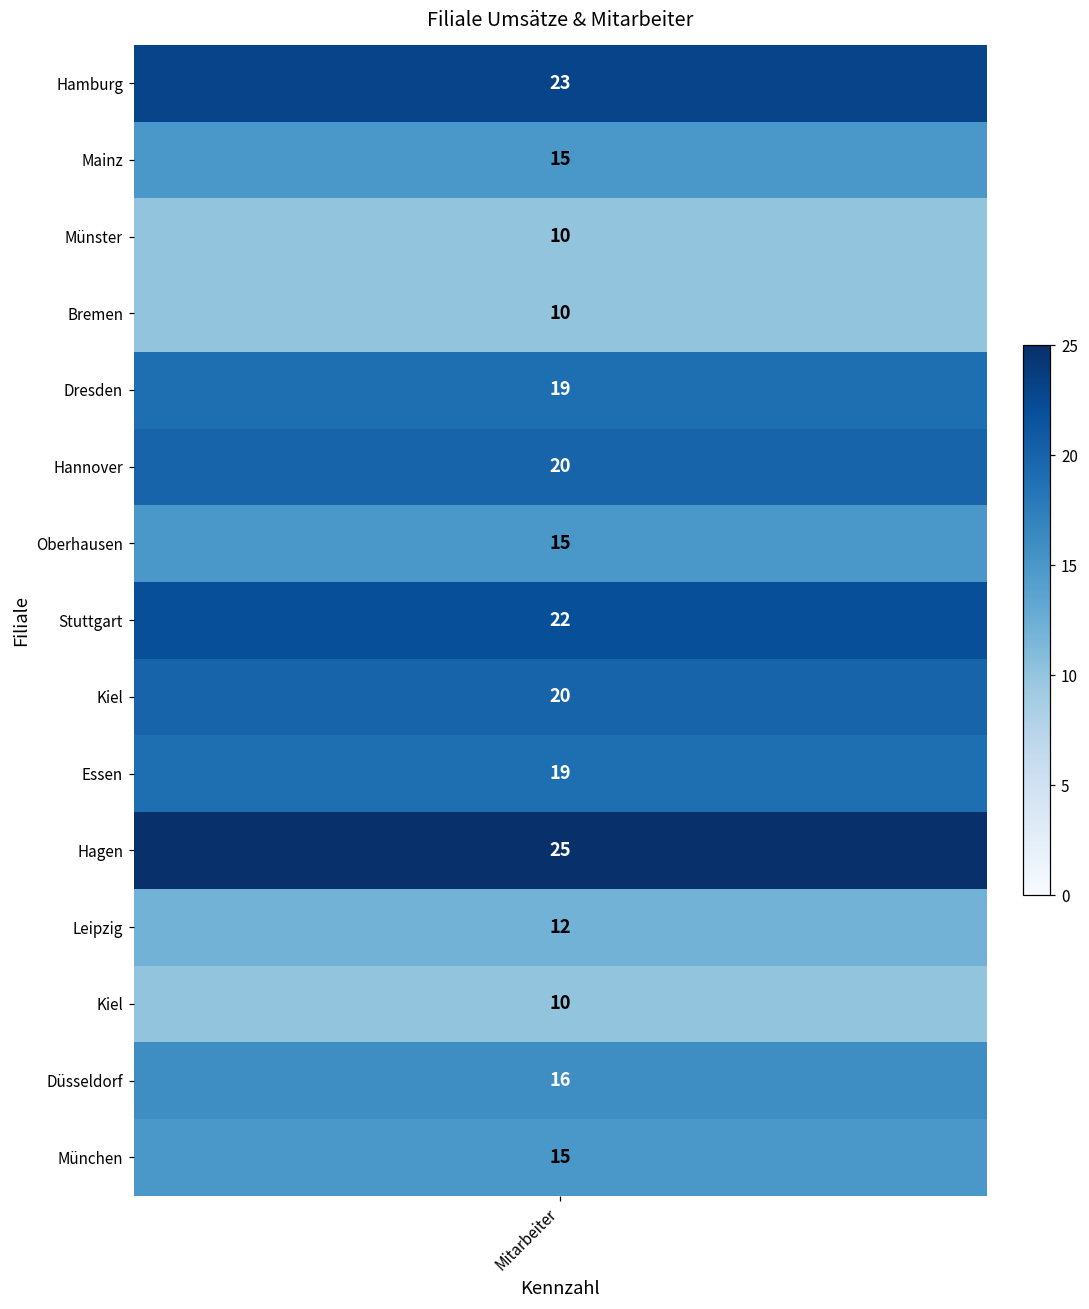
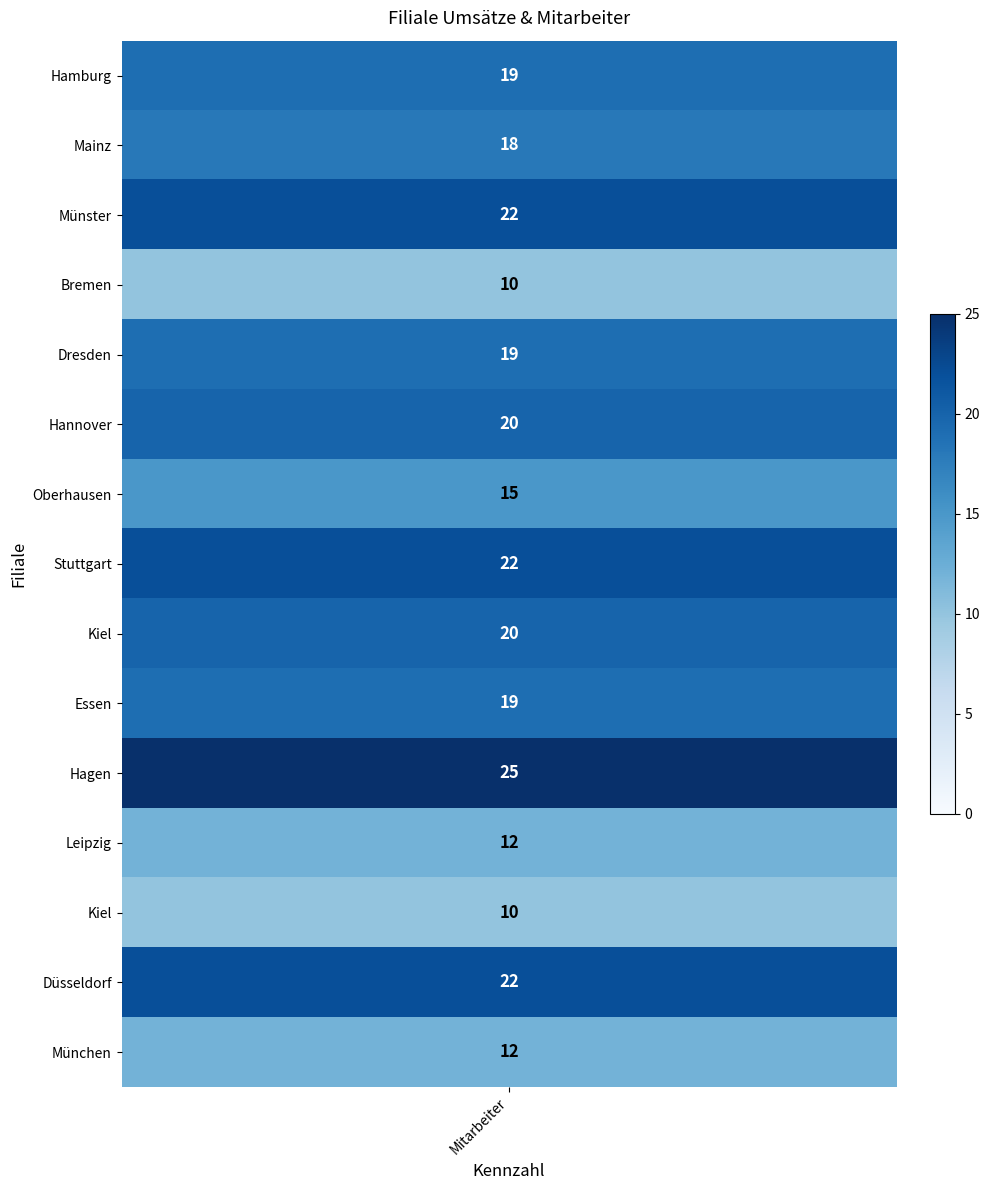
Hamburg, Mitarbeiter: 23 -> 19
Mainz, Mitarbeiter: 15 -> 18
Münster, Mitarbeiter: 10 -> 22
Düsseldorf, Mitarbeiter: 16 -> 22
München, Mitarbeiter: 15 -> 12
